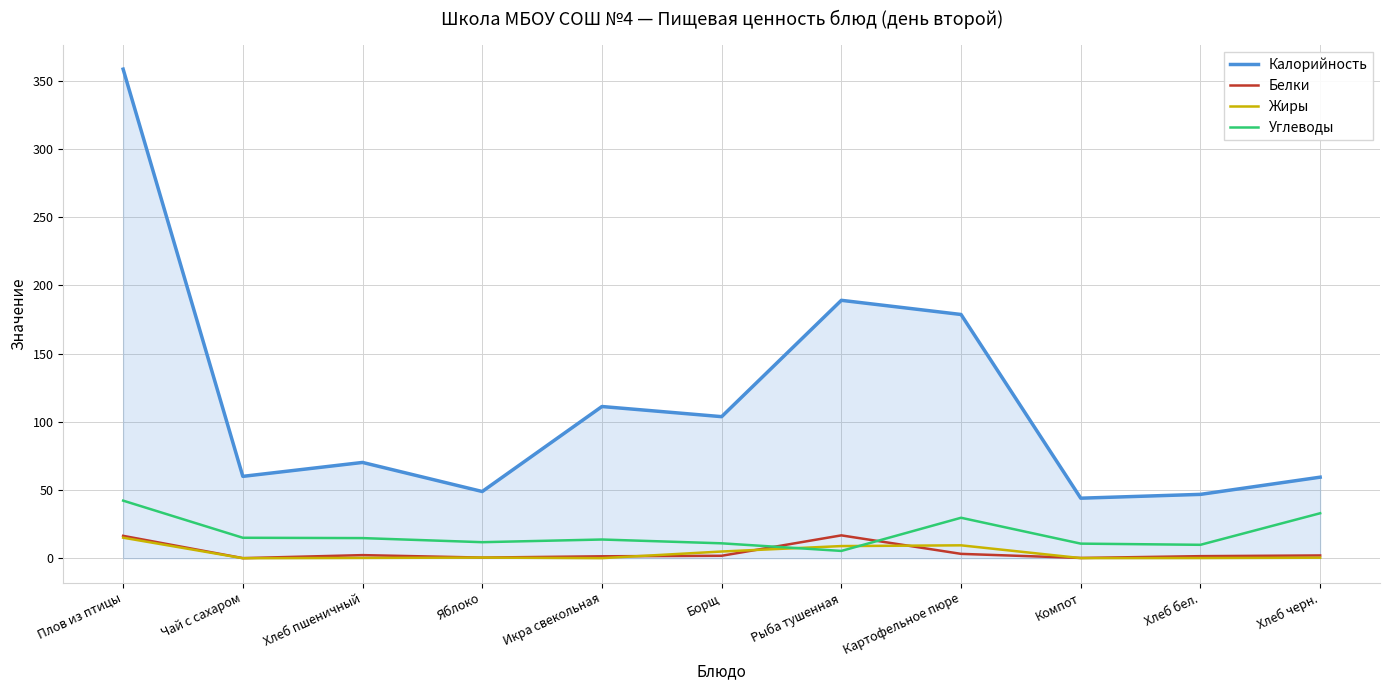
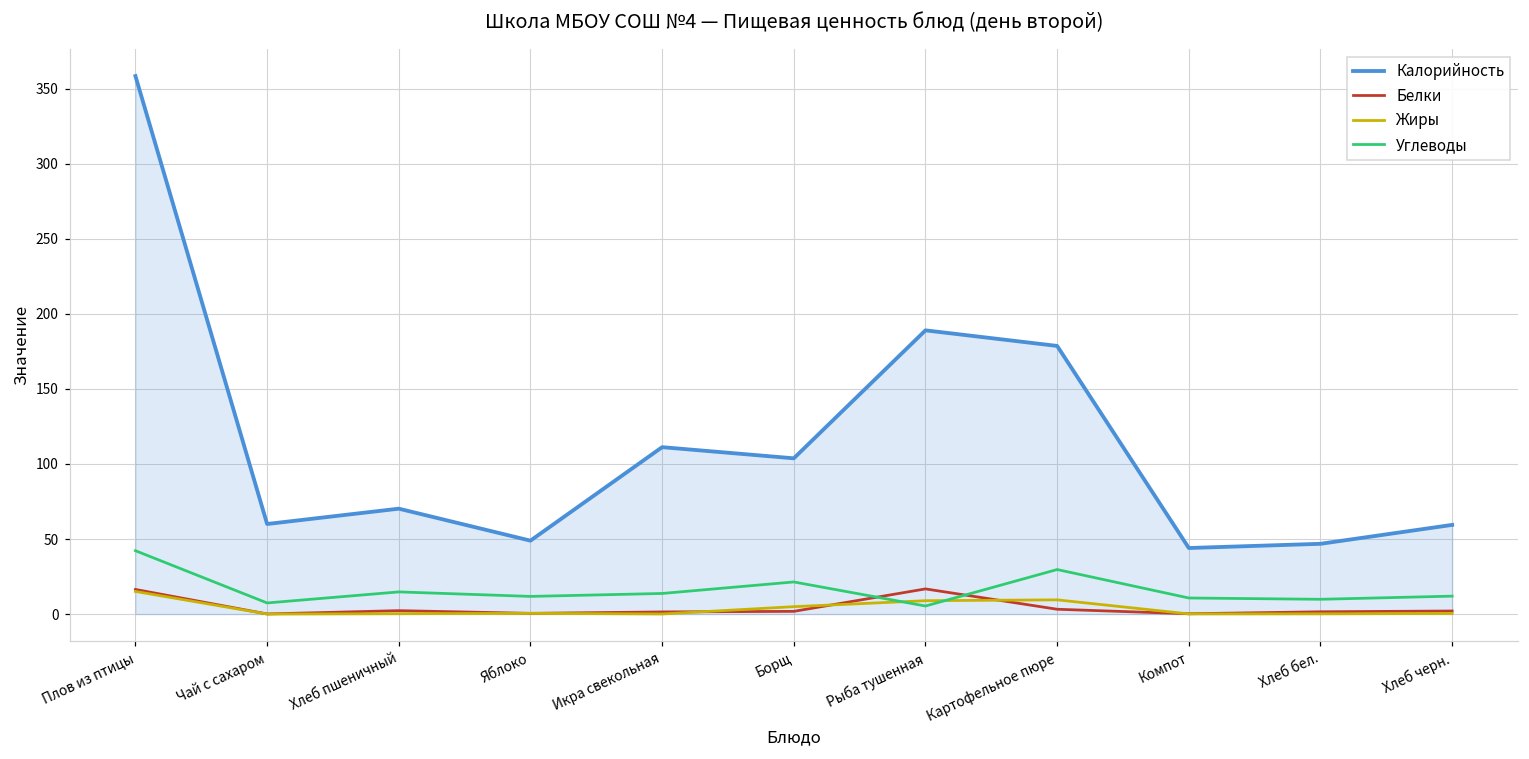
Углеводы, Чай с сахаром: 15 -> 7
Углеводы, Борщ: 11 -> 21
Углеводы, Хлеб черн.: 33 -> 12
